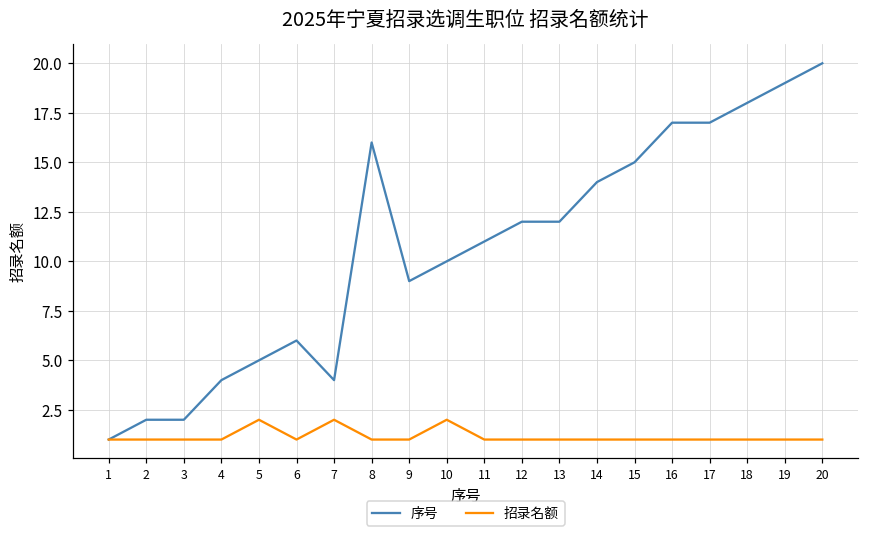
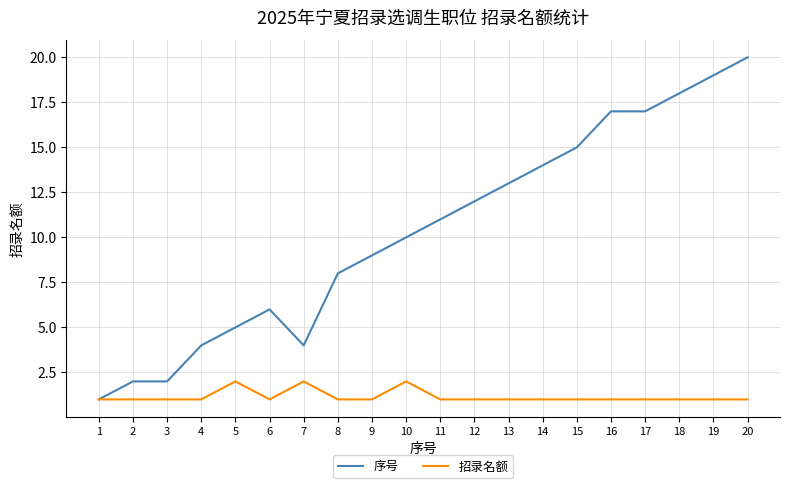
序号, 8: 16 -> 8
序号, 13: 12 -> 13
